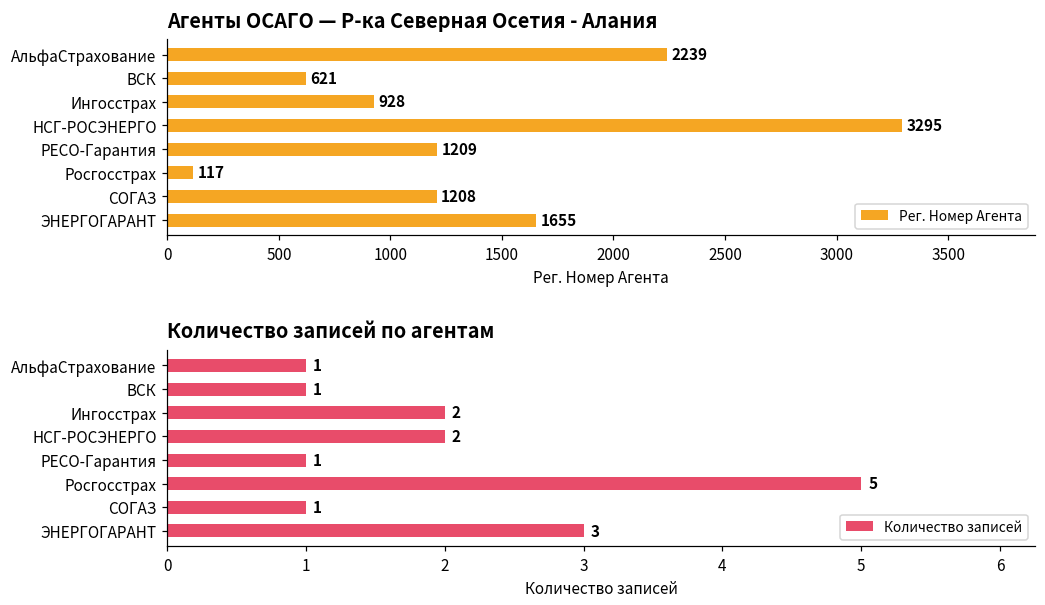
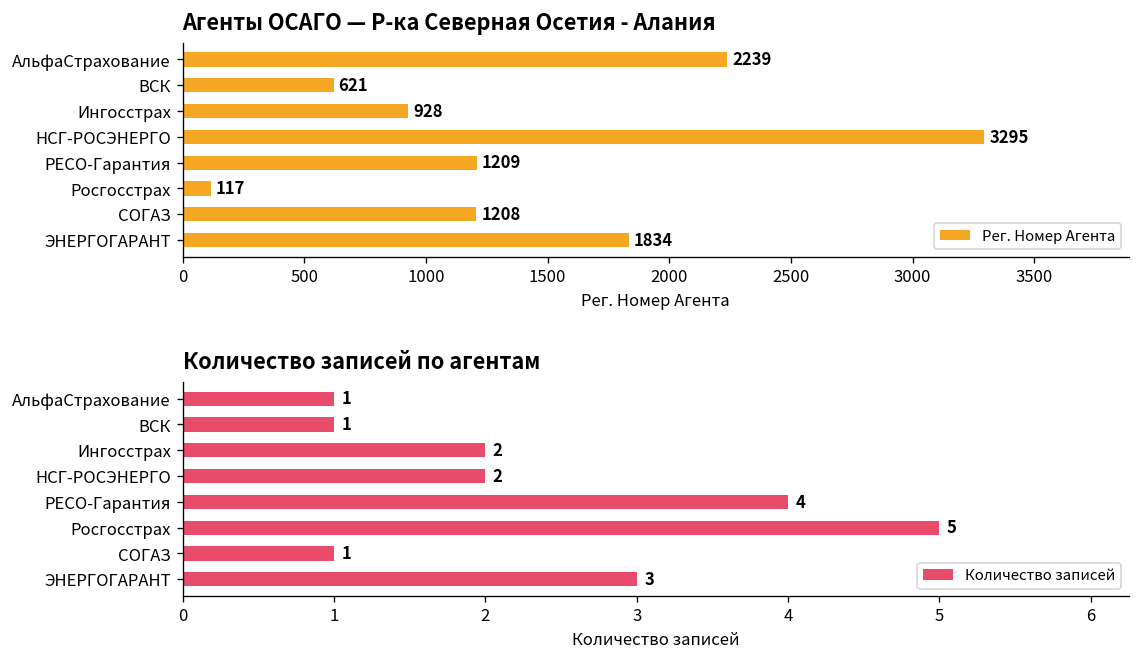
Агенты ОСАГО — Р-ка Северная Осетия - Алания, ЭНЕРГОГАРАНТ: 1655 -> 1834
Количество записей по агентам, РЕСО-Гарантия: 1 -> 4
